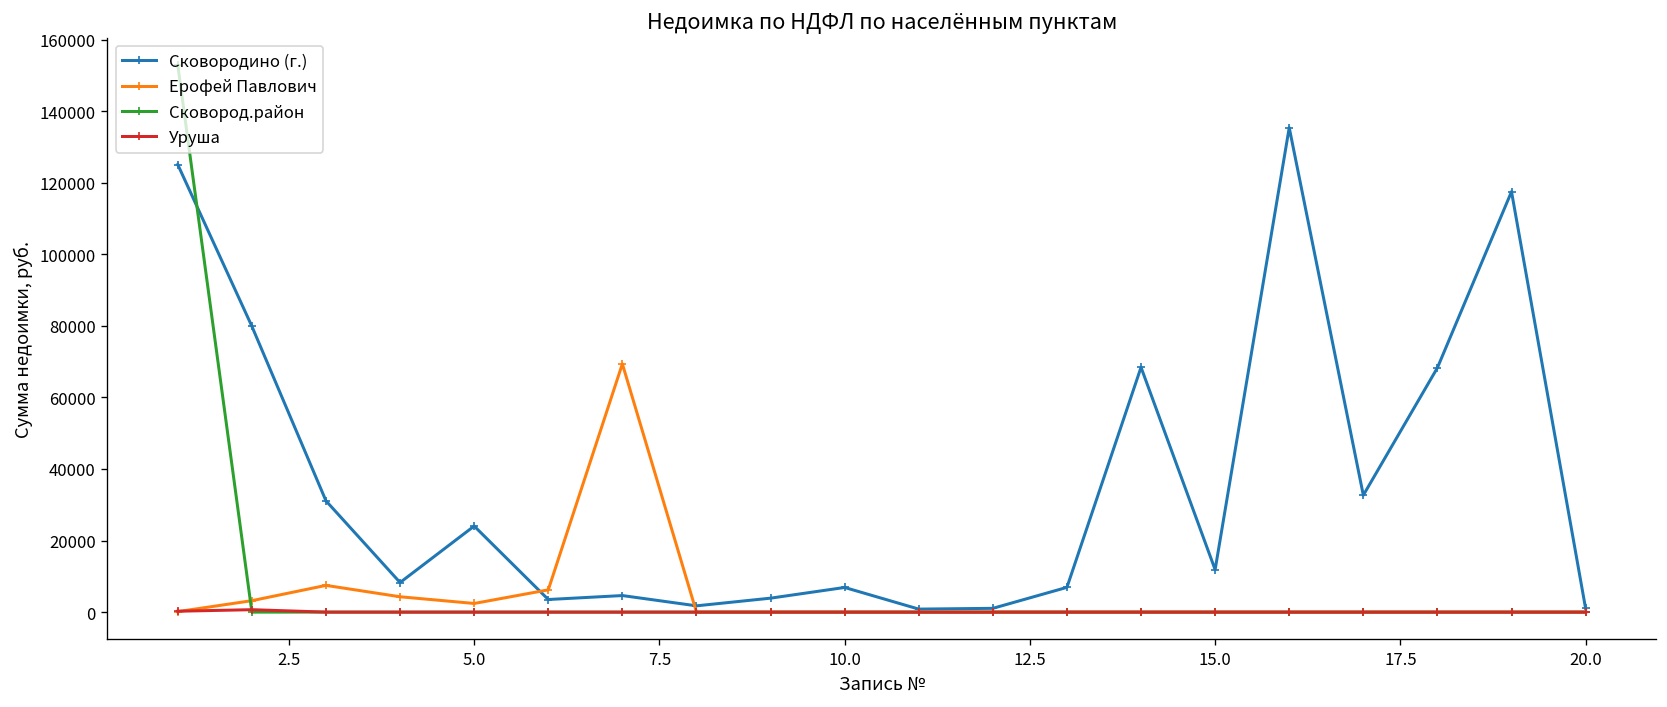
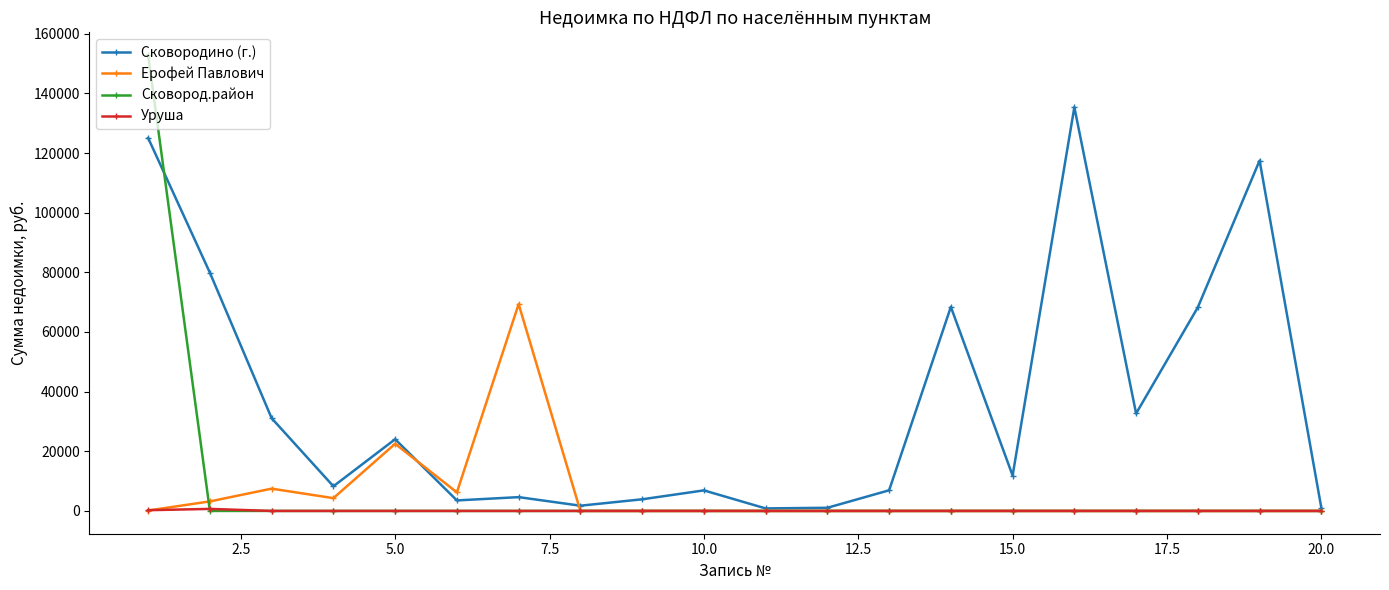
Ерофей Павлович, 5.0: 2000 -> 23000
